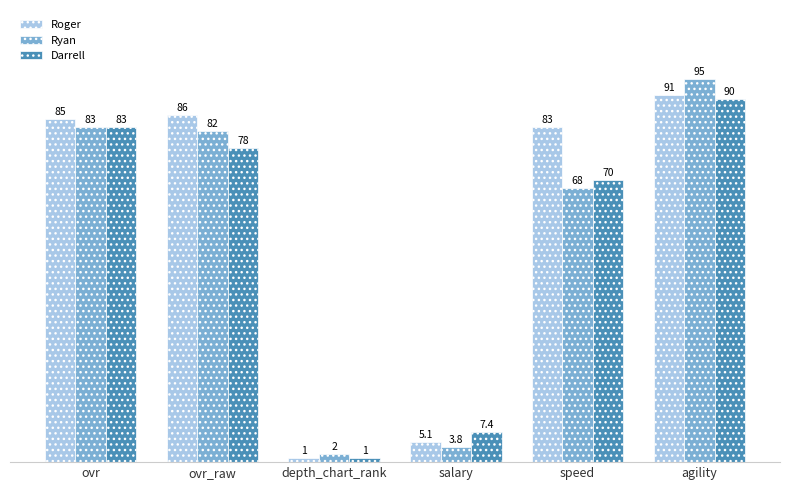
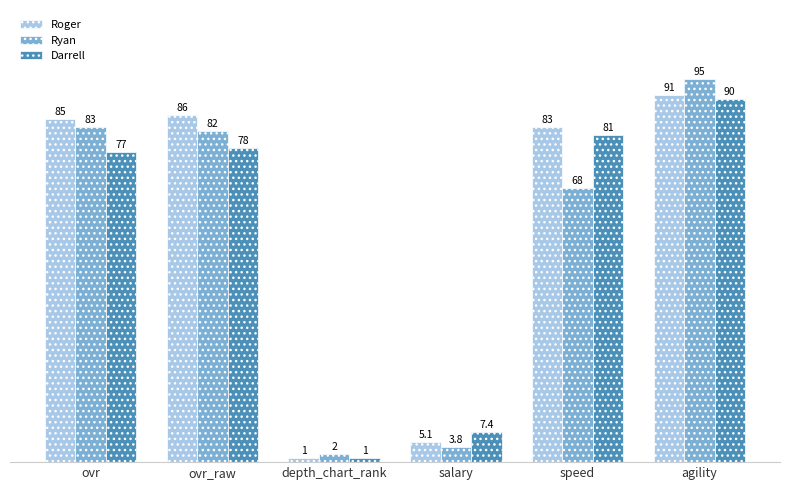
Darrell, ovr: 83 -> 77
Darrell, speed: 70 -> 81
